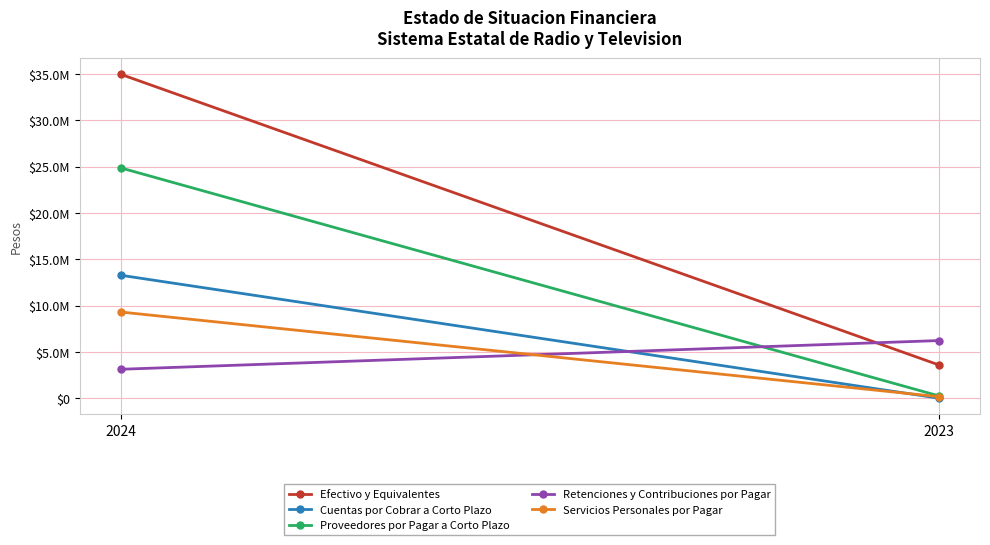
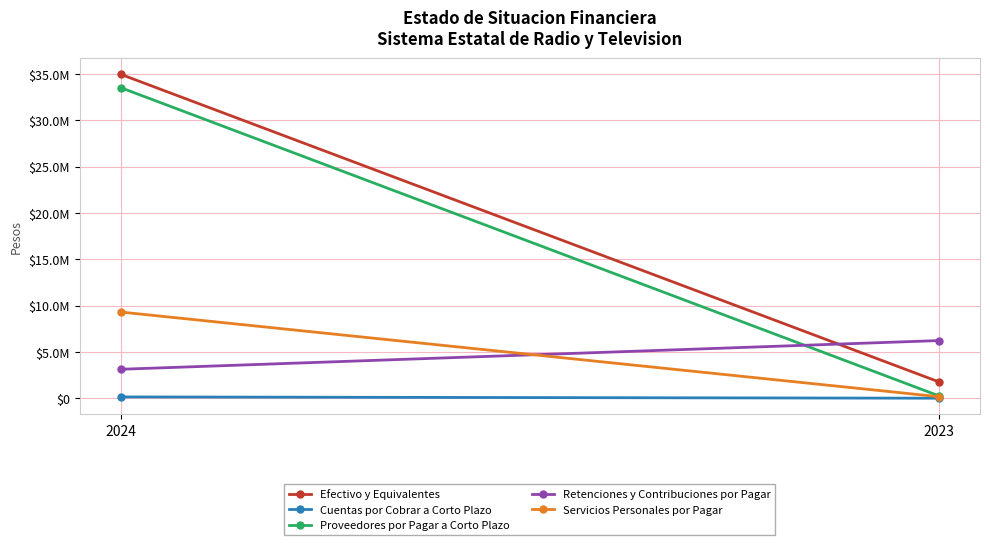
Cuentas por Cobrar a Corto Plazo, 2024: $13000000 -> $0
Proveedores por Pagar a Corto Plazo, 2024: $25000000 -> $34000000
Efectivo y Equivalentes, 2023: $4000000 -> $2000000
